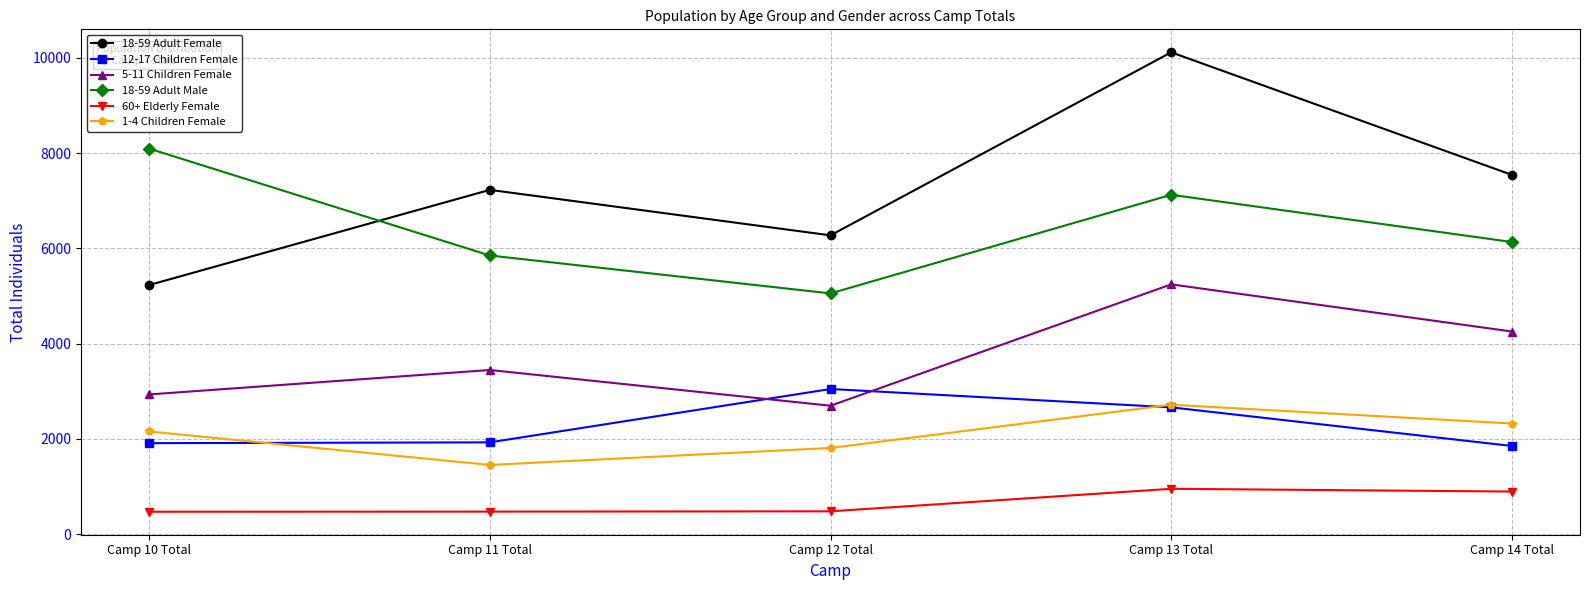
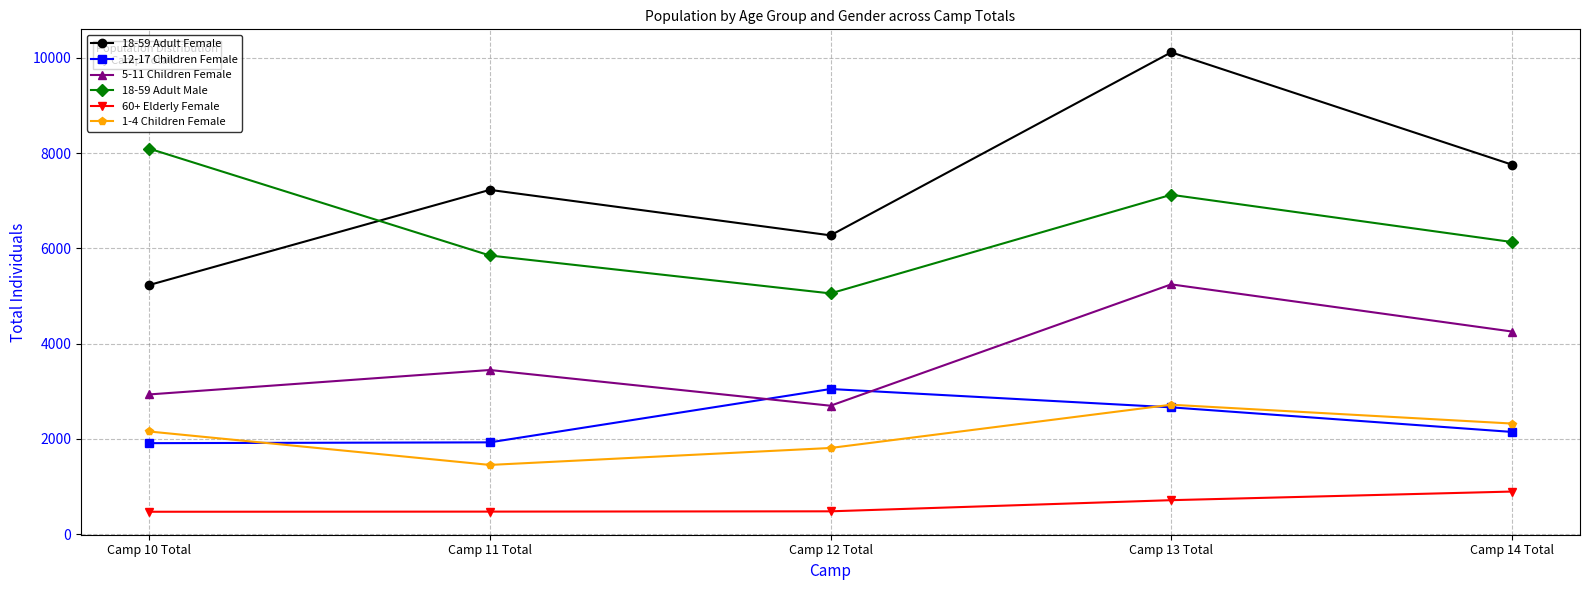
60+ Elderly Female, Camp 13 Total: 1000 -> 700
18-59 Adult Female, Camp 14 Total: 7500 -> 7800
12-17 Children Female, Camp 14 Total: 1900 -> 2100
